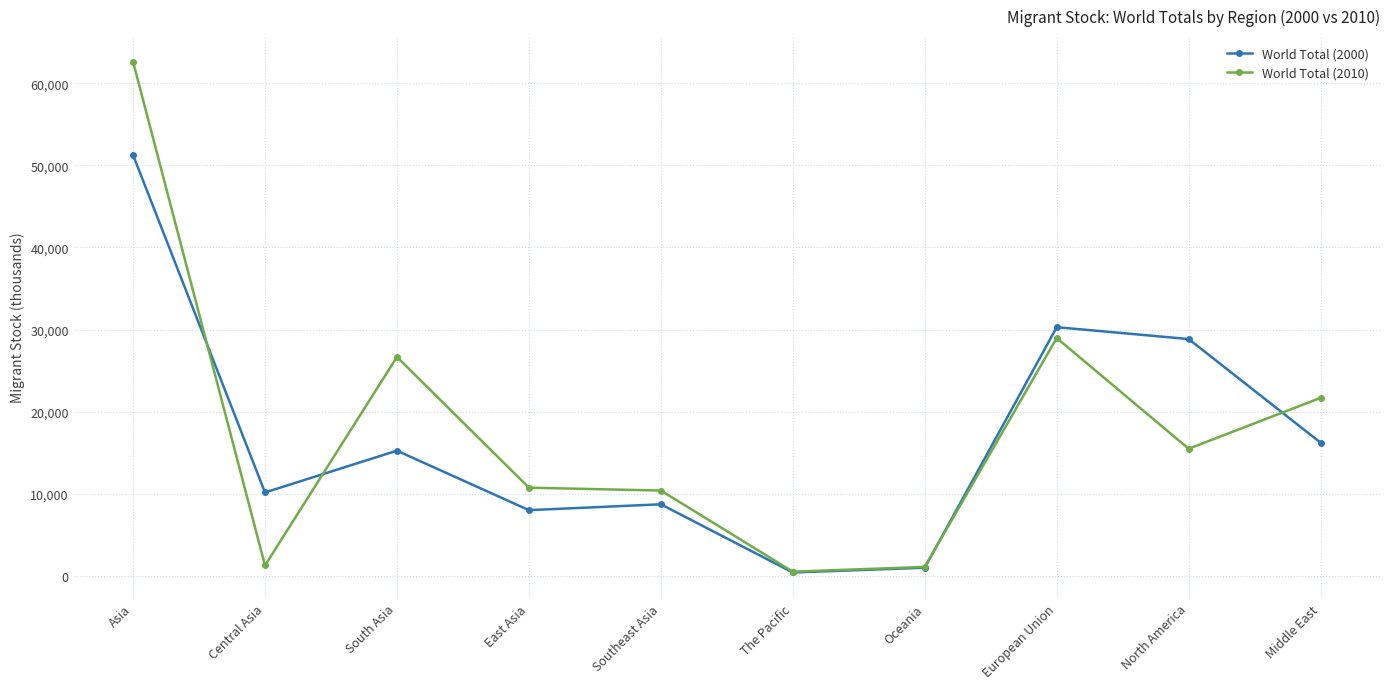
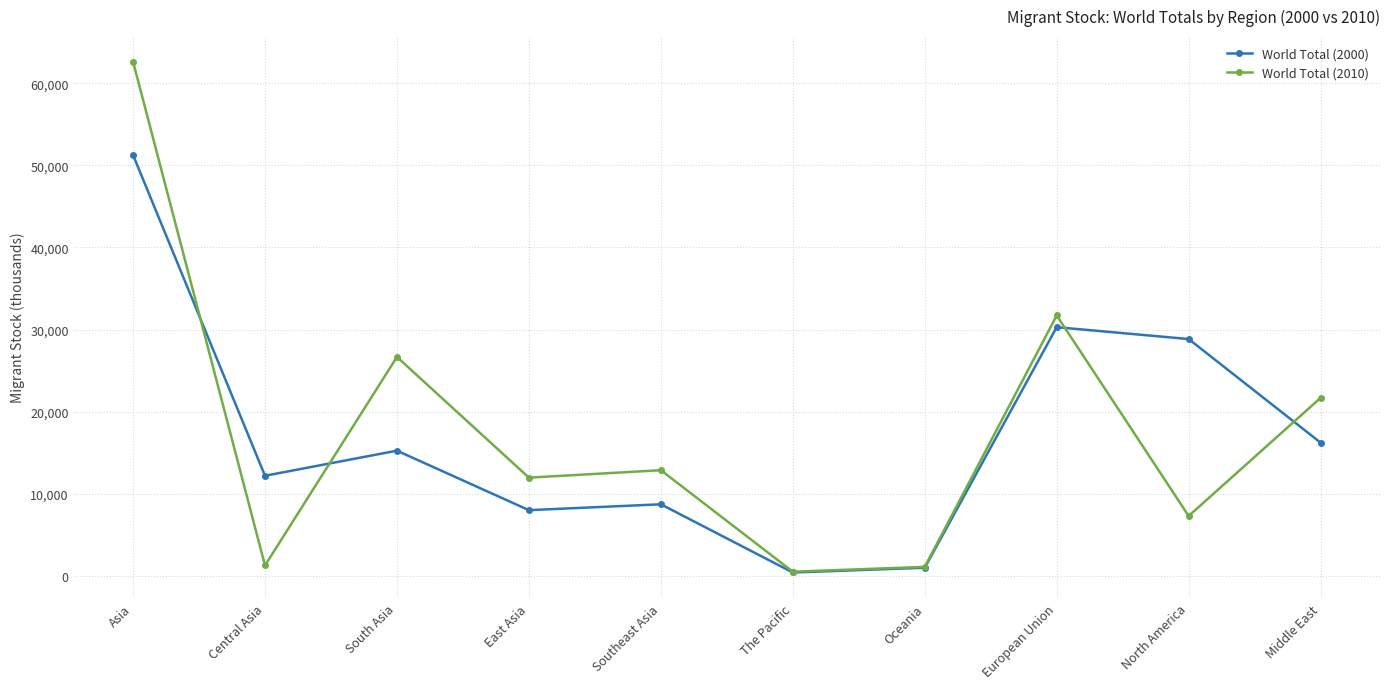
World Total (2000), Central Asia: 10,000 -> 12,000
World Total (2010), East Asia: 11,000 -> 12,000
World Total (2010), Southeast Asia: 10,000 -> 13,000
World Total (2010), European Union: 29,000 -> 32,000
World Total (2010), North America: 15,000 -> 7,000
